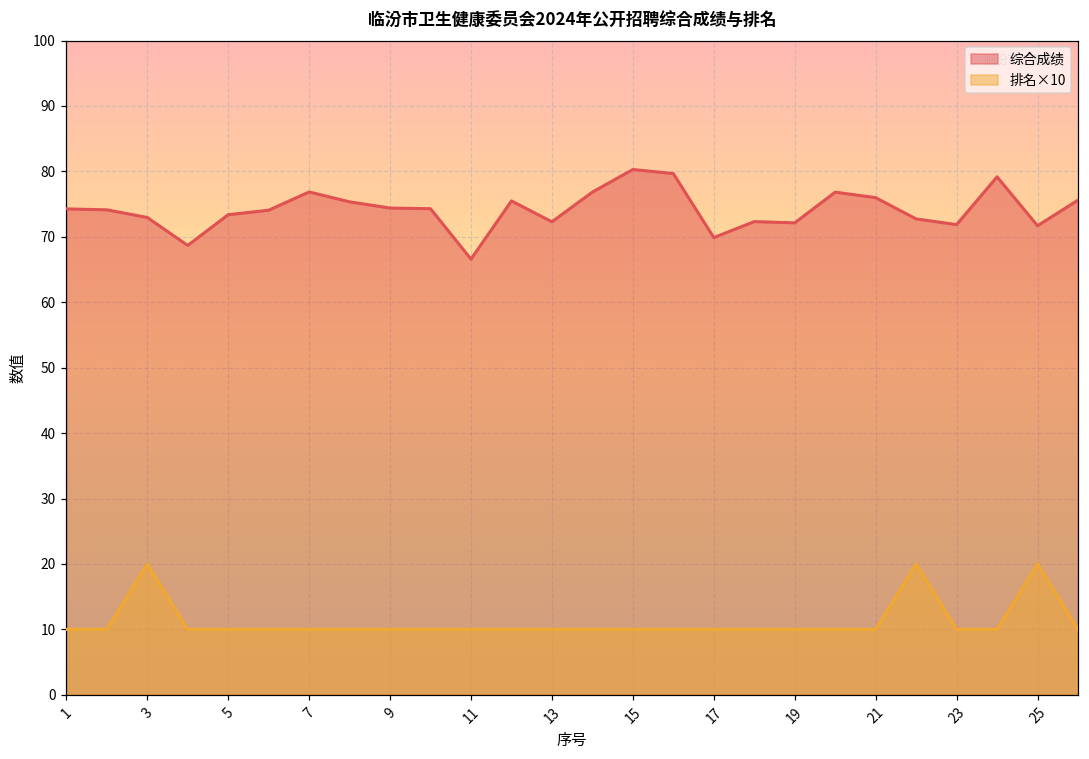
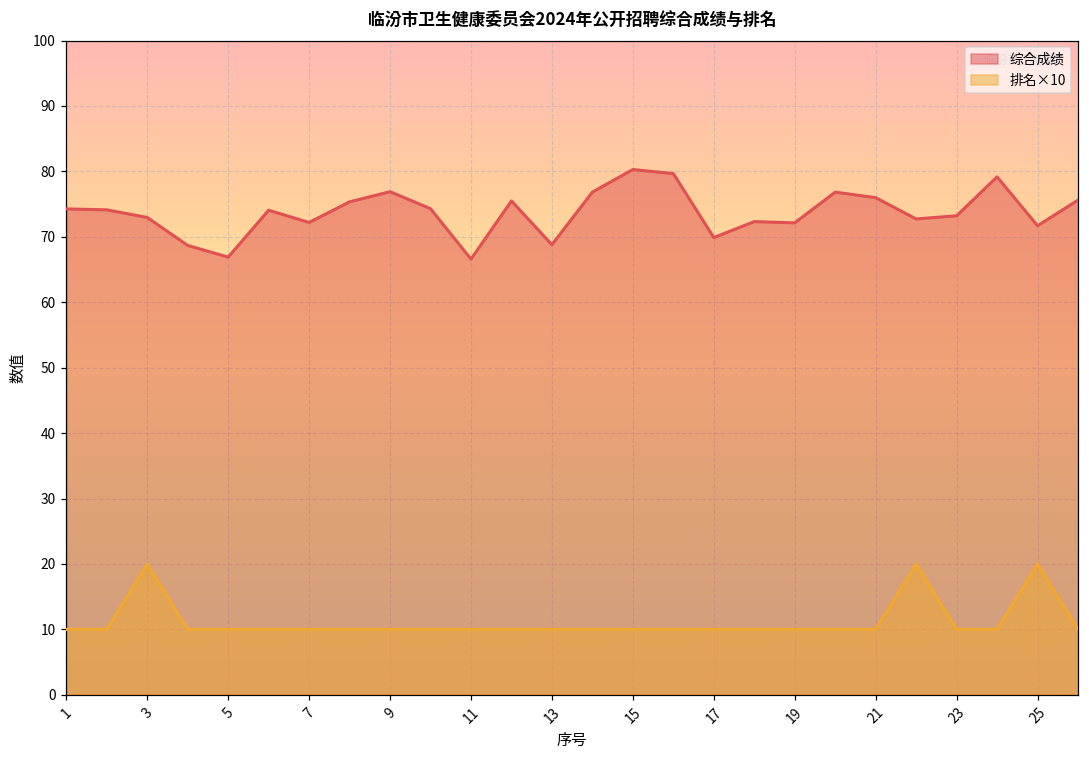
综合成绩, 5: 73 -> 67
综合成绩, 7: 77 -> 72
综合成绩, 9: 74 -> 77
综合成绩, 13: 72 -> 69
综合成绩, 23: 72 -> 73
